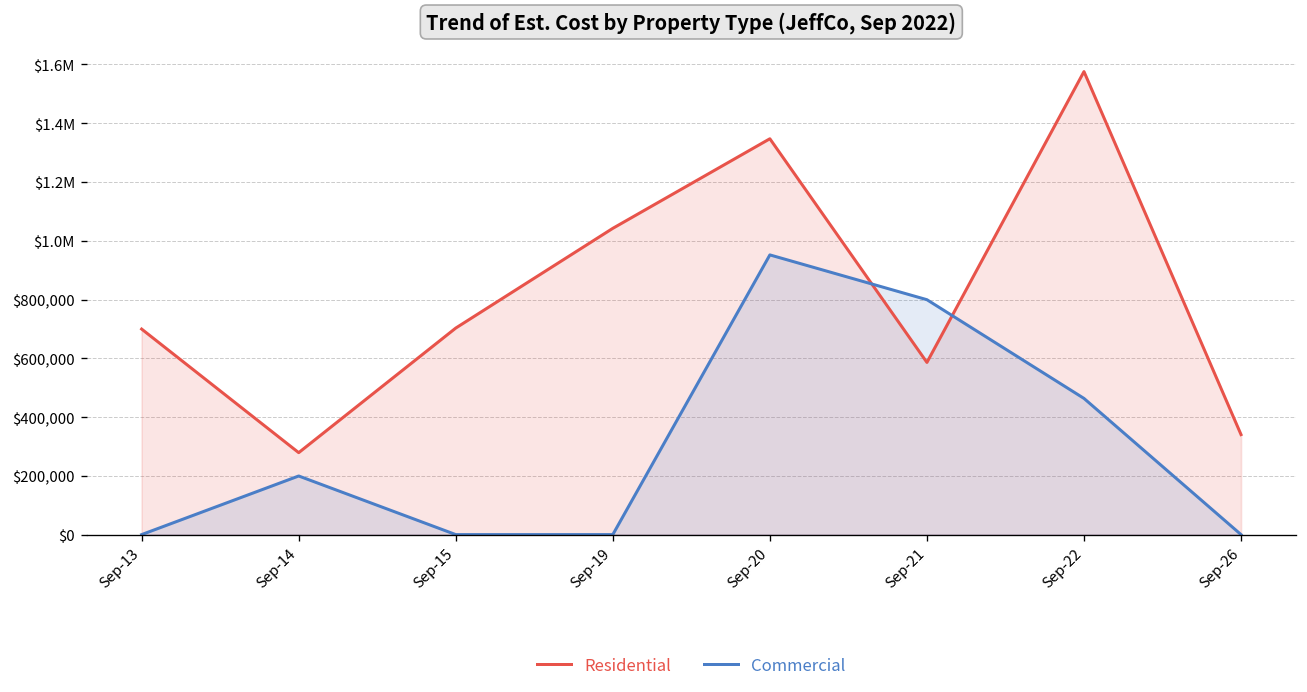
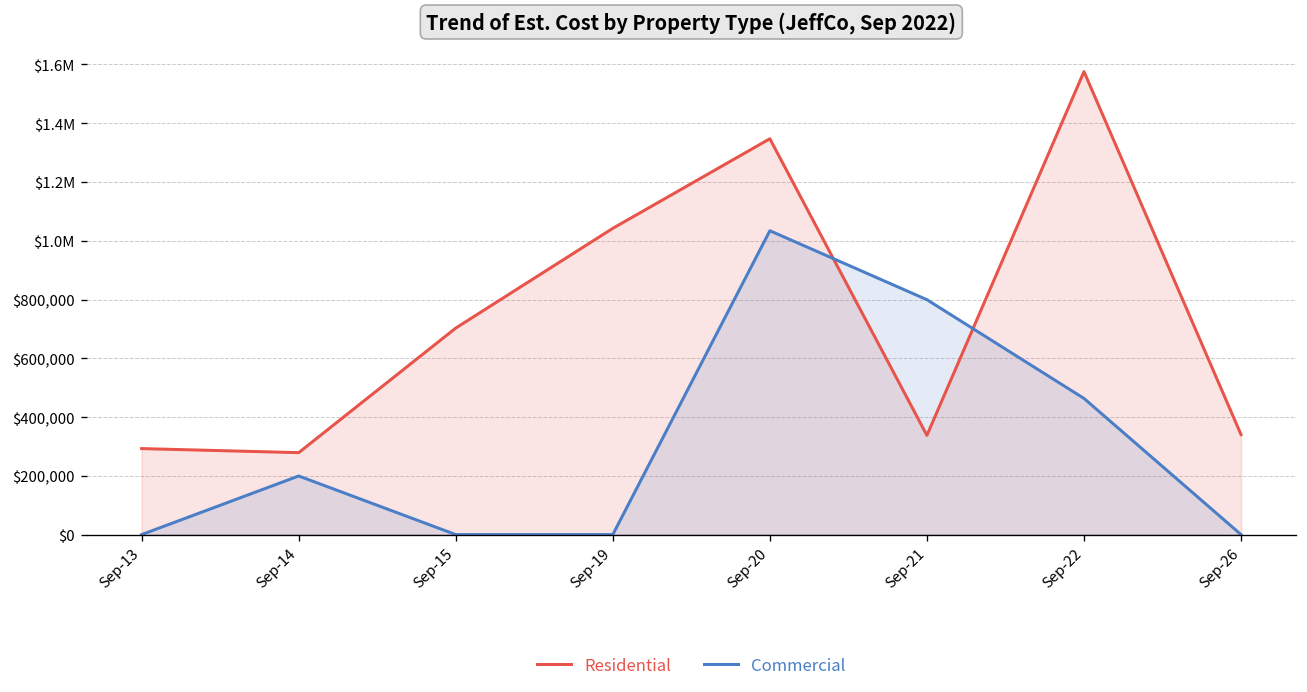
Residential, Sep-13: $700,000 -> $290,000
Commercial, Sep-20: $950,000 -> $1,030,000
Residential, Sep-21: $590,000 -> $340,000
